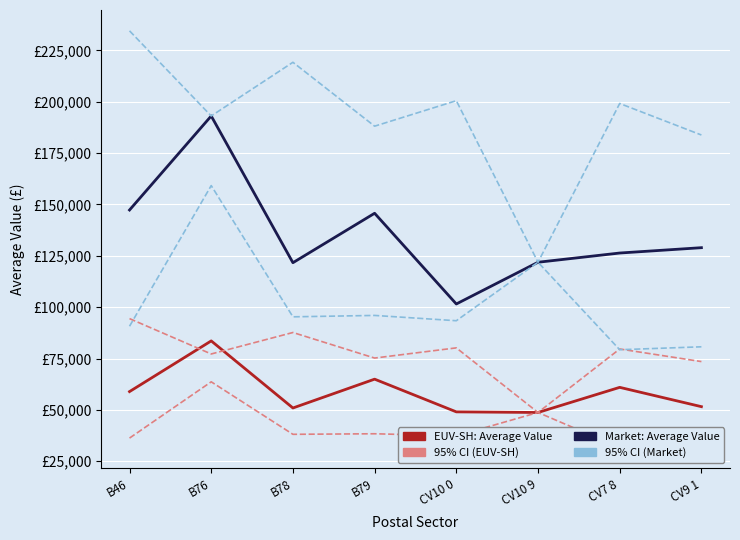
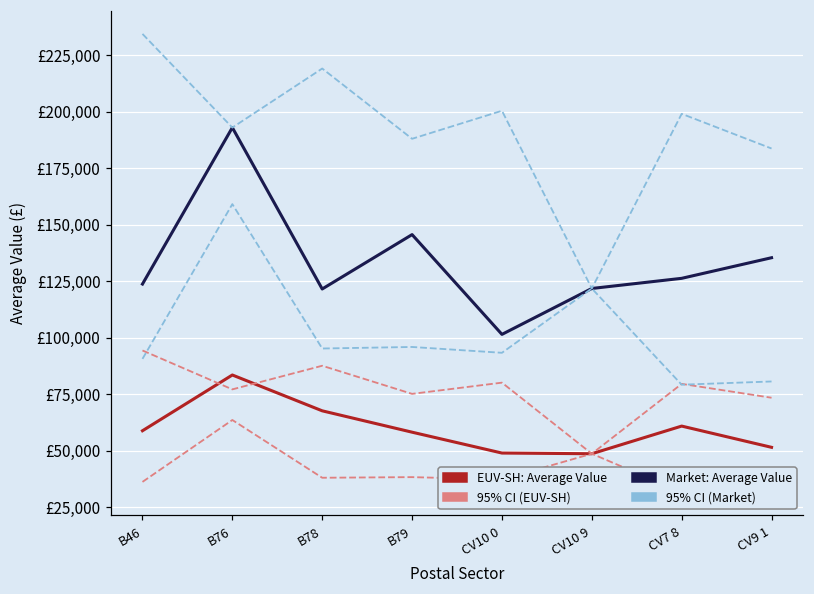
Market: Average Value, B46: £147,000 -> £124,000
EUV-SH: Average Value, B78: £51,000 -> £68,000
EUV-SH: Average Value, B79: £65,000 -> £58,000
Market: Average Value, CV9 1: £129,000 -> £135,000
